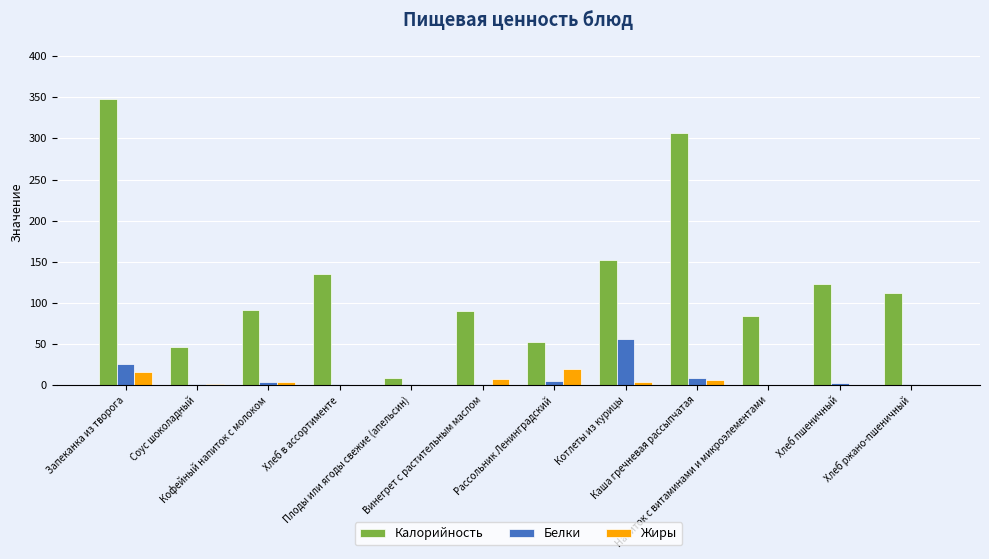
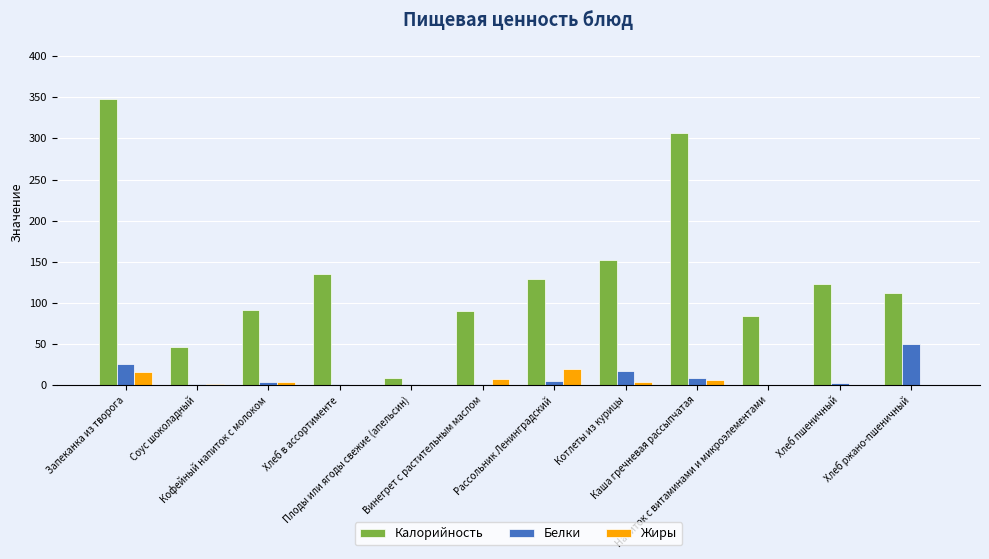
Калорийность, Рассольник Ленинградский: 50 -> 130
Белки, Котлеты из курицы: 60 -> 20
Белки, Хлеб ржано-пшеничный: 0 -> 50
